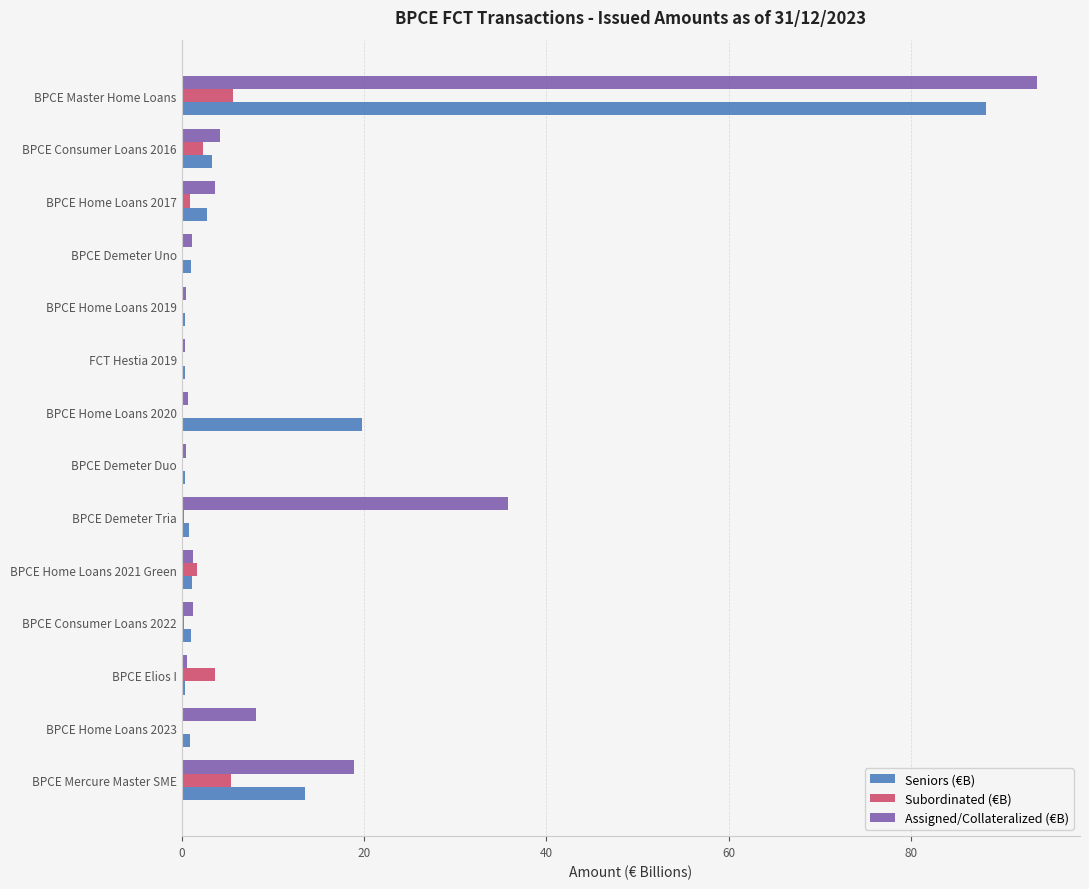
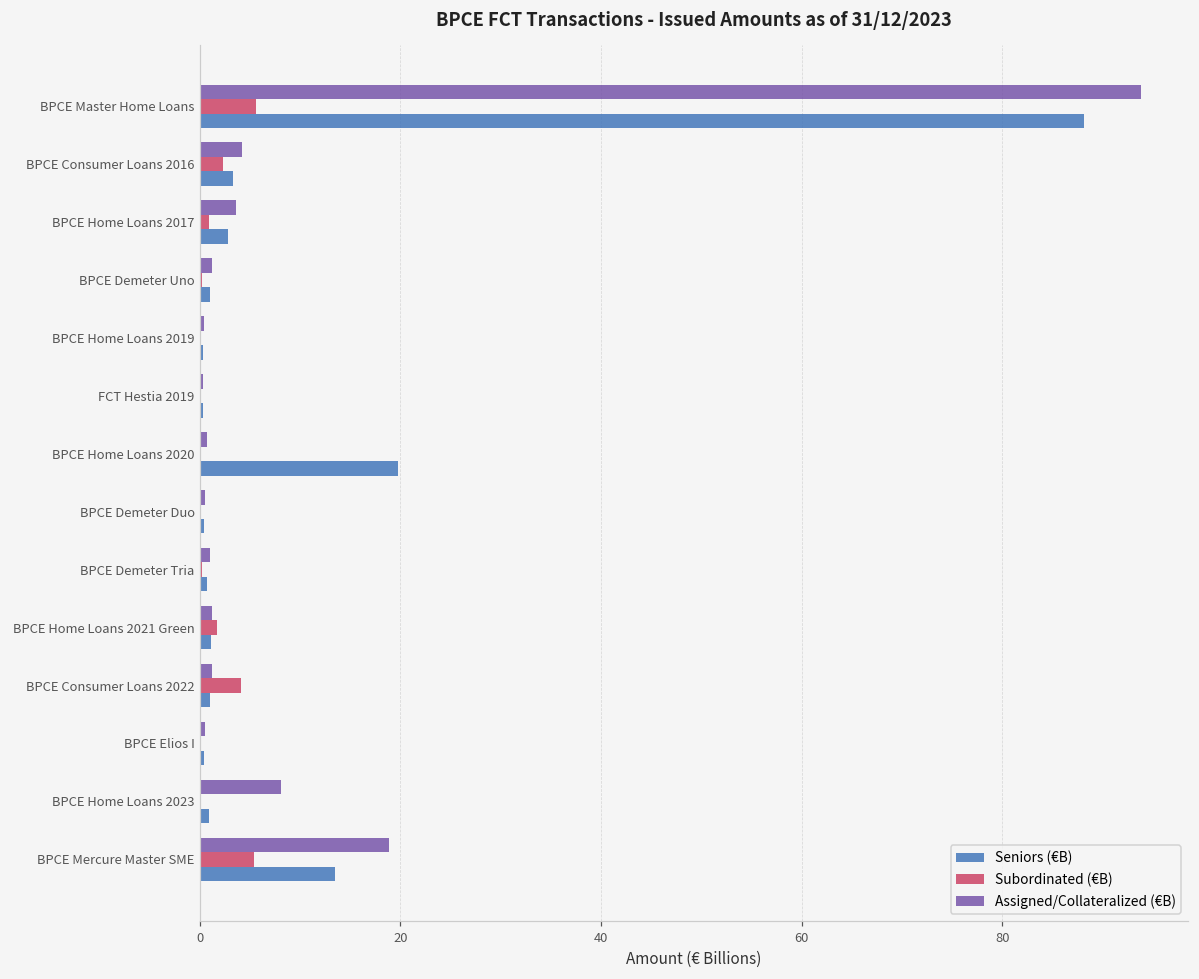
Assigned/Collateralized (€B), BPCE Demeter Tria: 36 -> 1
Subordinated (€B), BPCE Consumer Loans 2022: 0 -> 4
Subordinated (€B), BPCE Elios I: 4 -> 0
